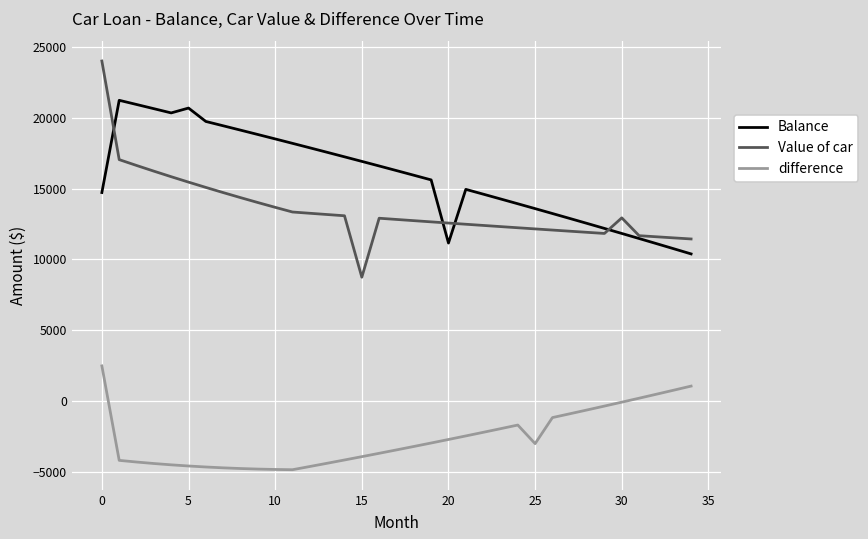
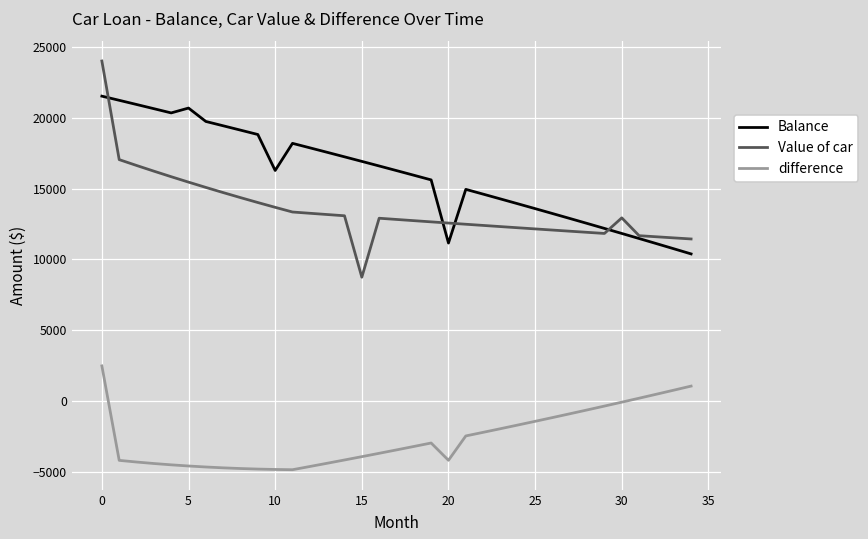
Balance, 0: 14700 -> 21500
Balance, 10: 18500 -> 16300
difference, 20: -2700 -> -4200
difference, 25: -3000 -> -1400
